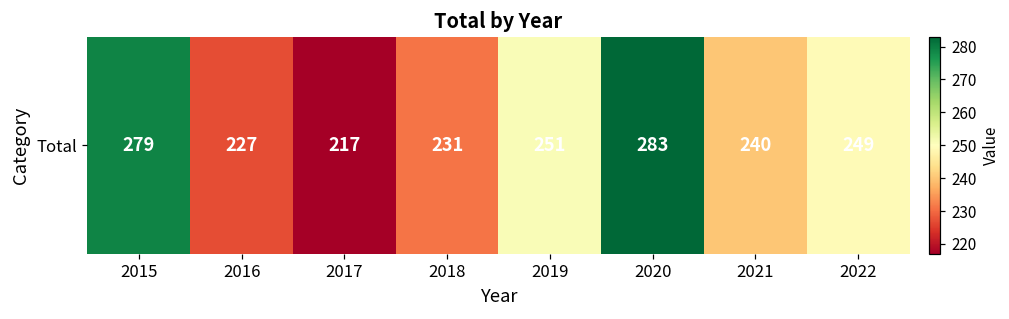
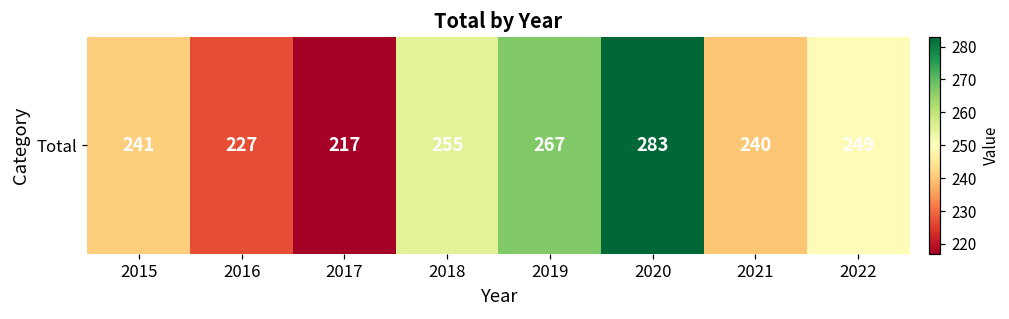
Total, 2015: 279 -> 241
Total, 2018: 231 -> 255
Total, 2019: 251 -> 267
